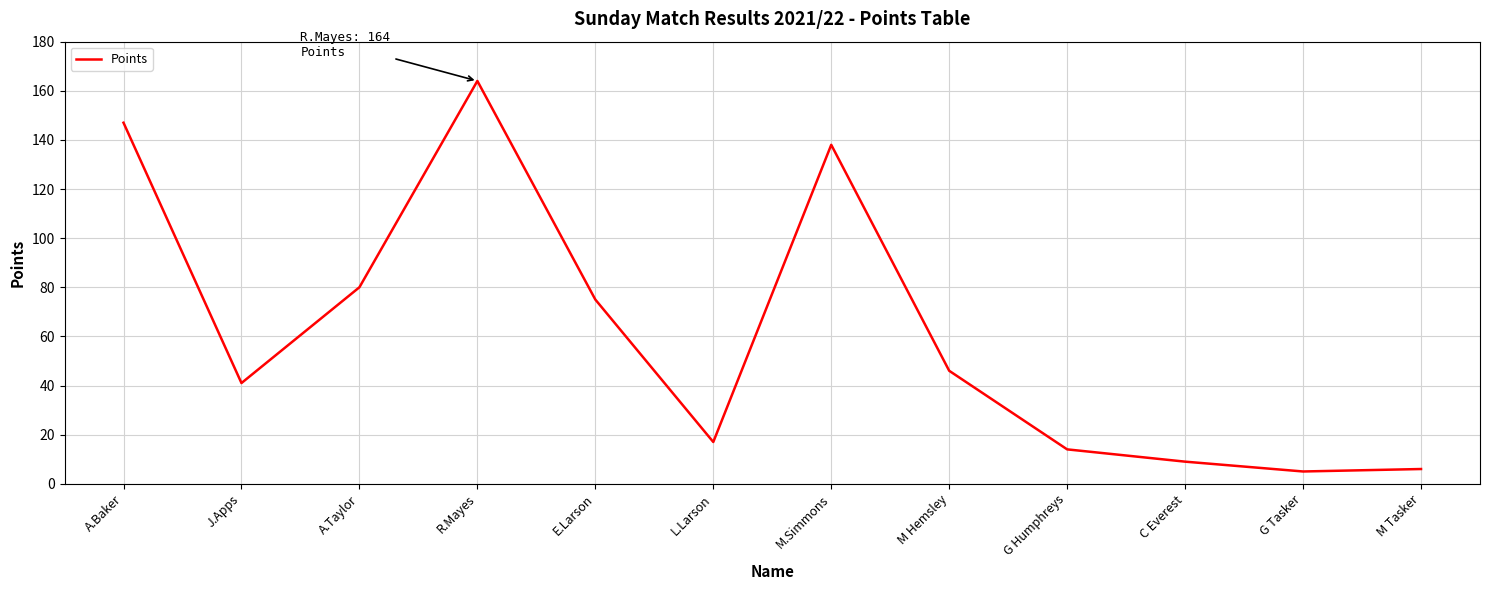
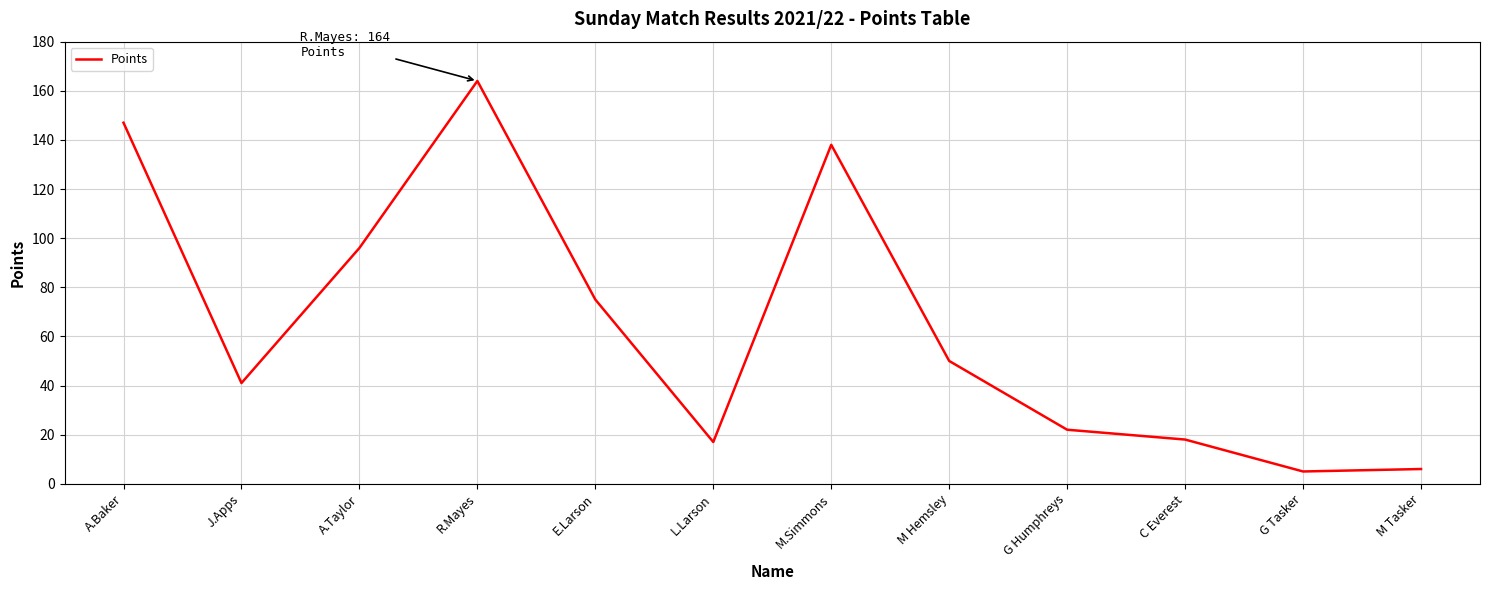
A.Taylor: 80 -> 96
M Hemsley: 46 -> 50
G Humphreys: 14 -> 22
C Everest: 9 -> 18
